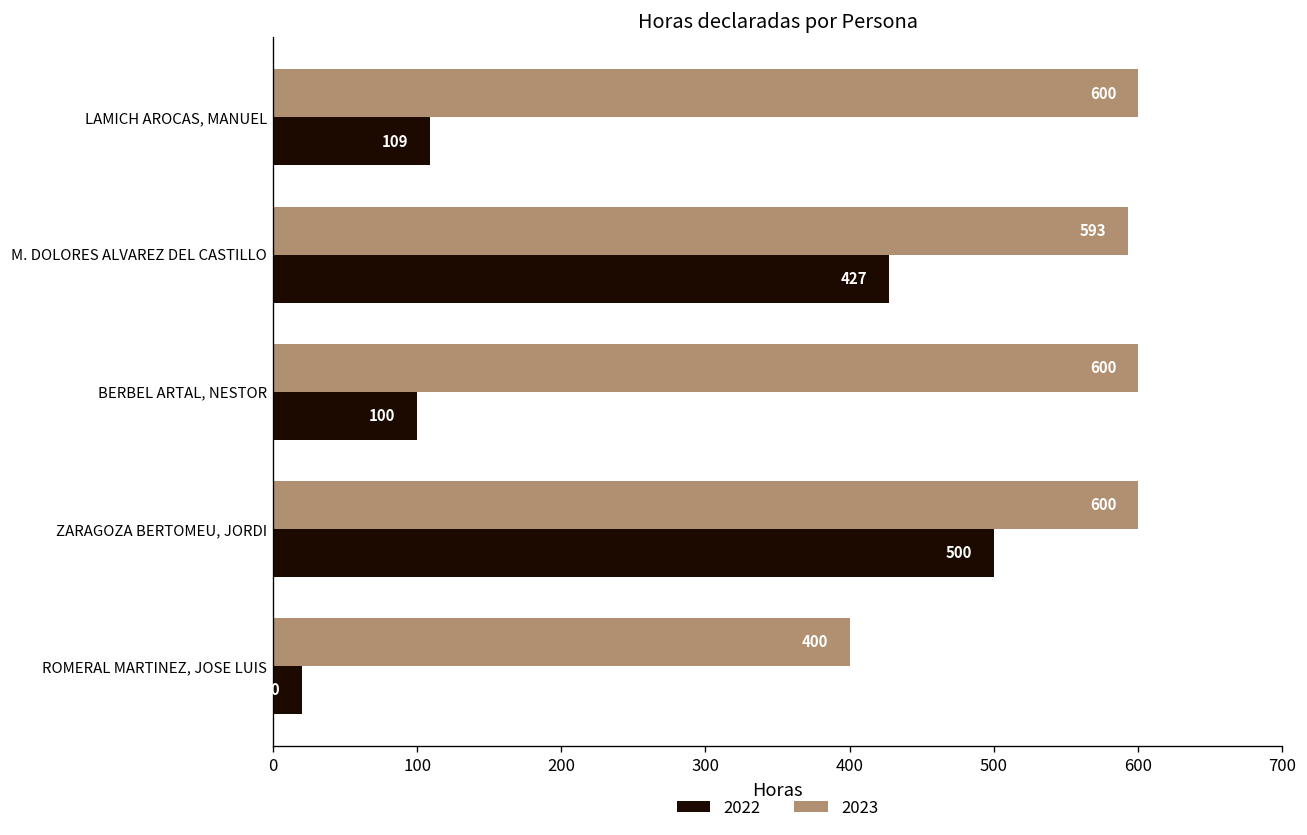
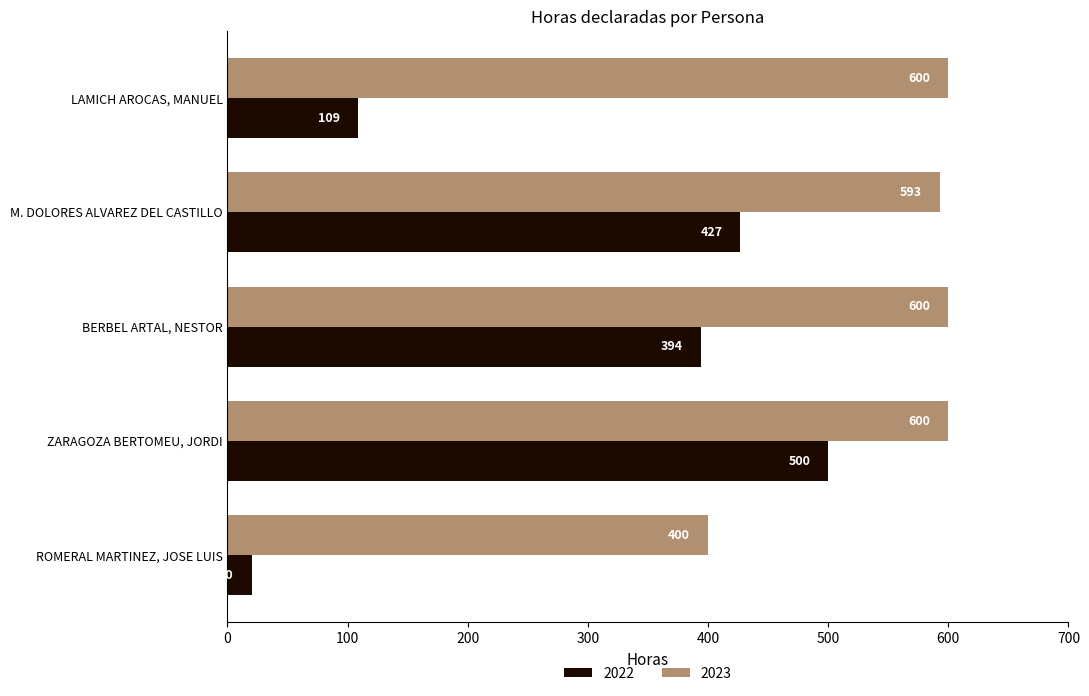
2022, BERBEL ARTAL, NESTOR: 100 -> 394
